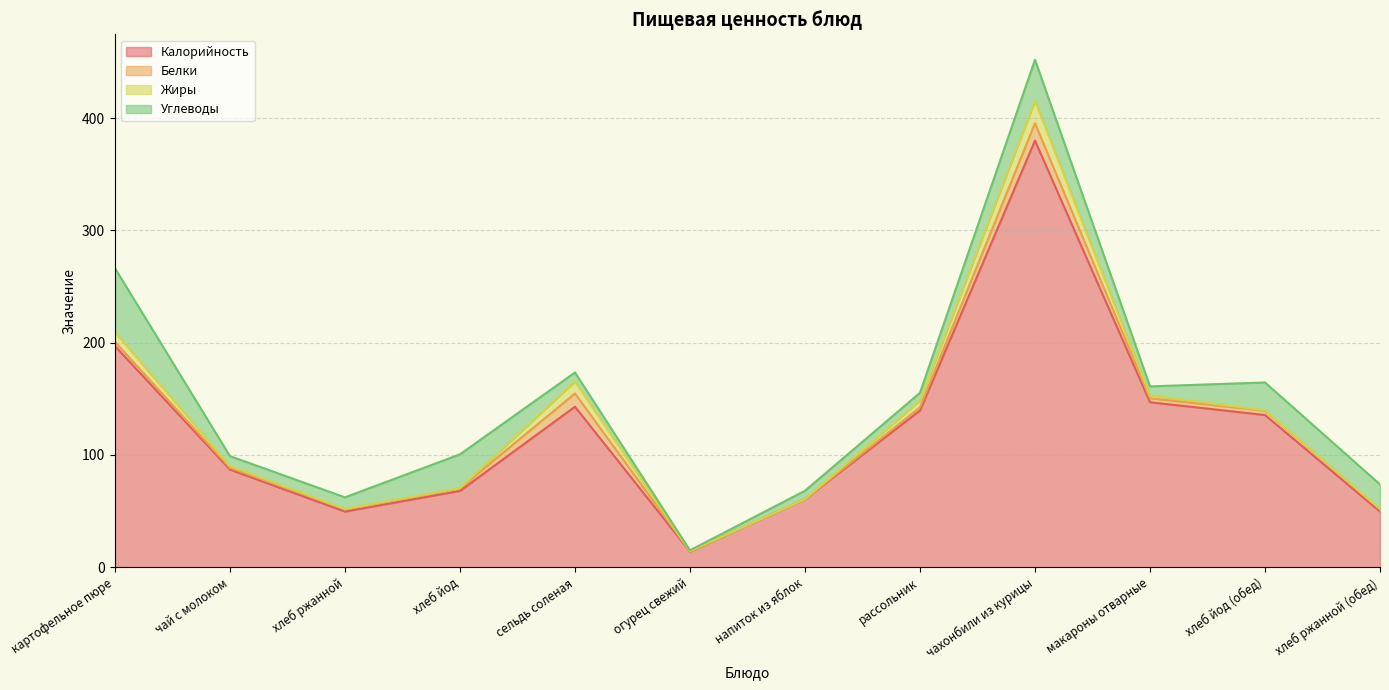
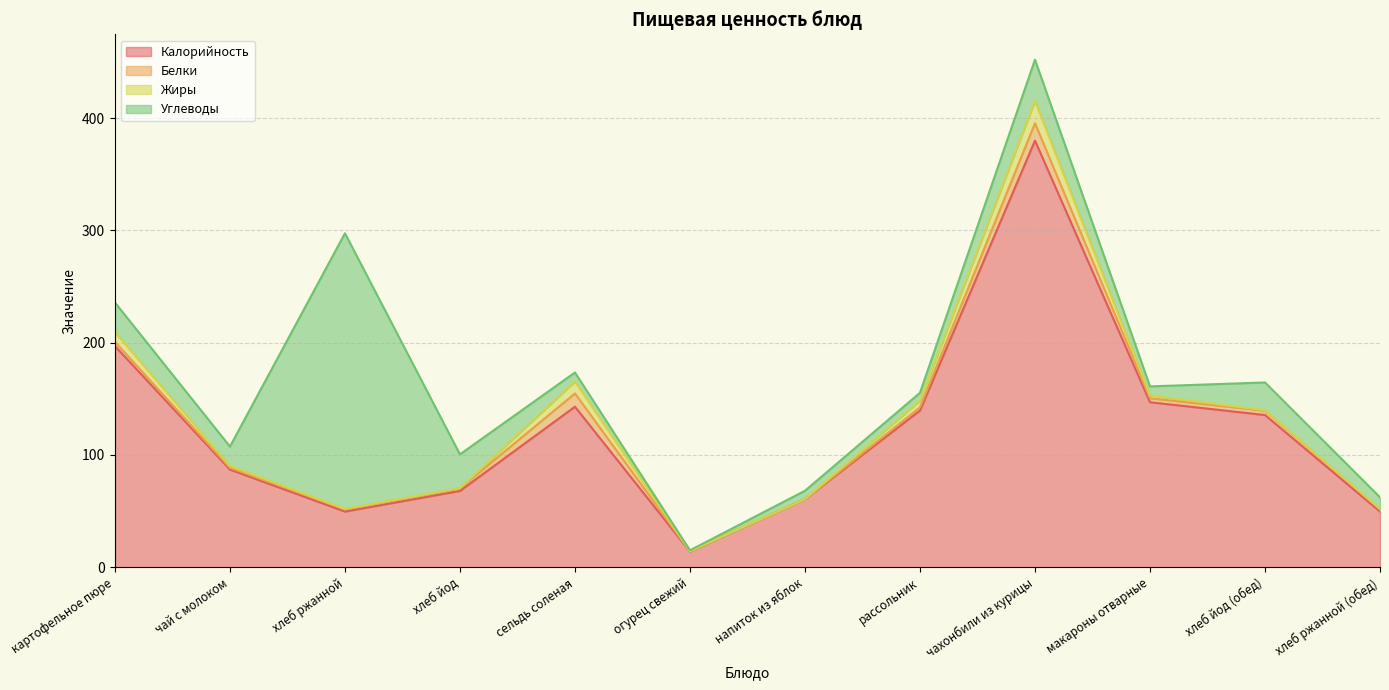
Углеводы, картофельное пюре: 57 -> 26
Углеводы, чай с молоком: 9 -> 17
Углеводы, хлеб ржанной: 10 -> 246
Углеводы, хлеб ржанной (обед): 22 -> 10
